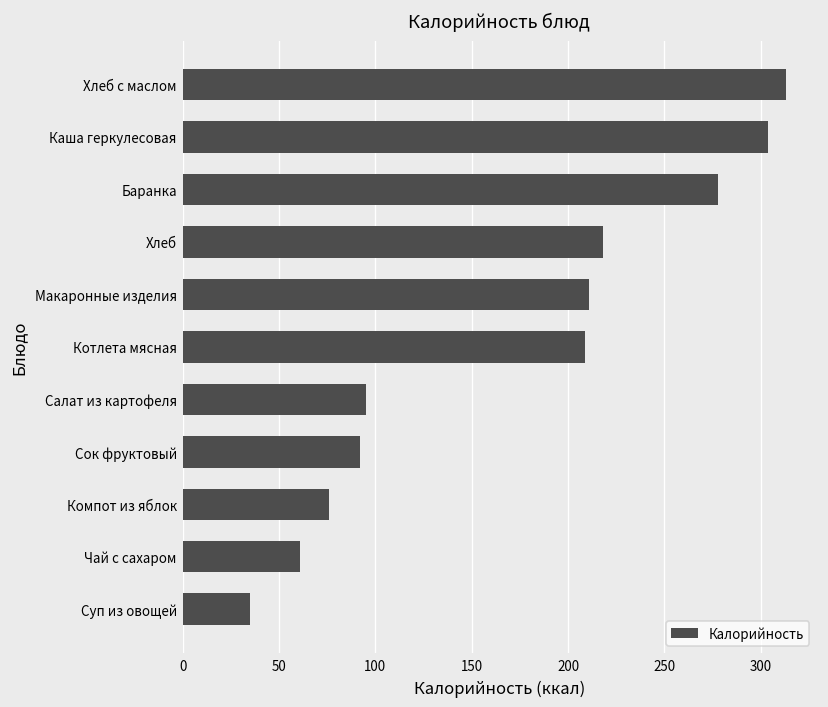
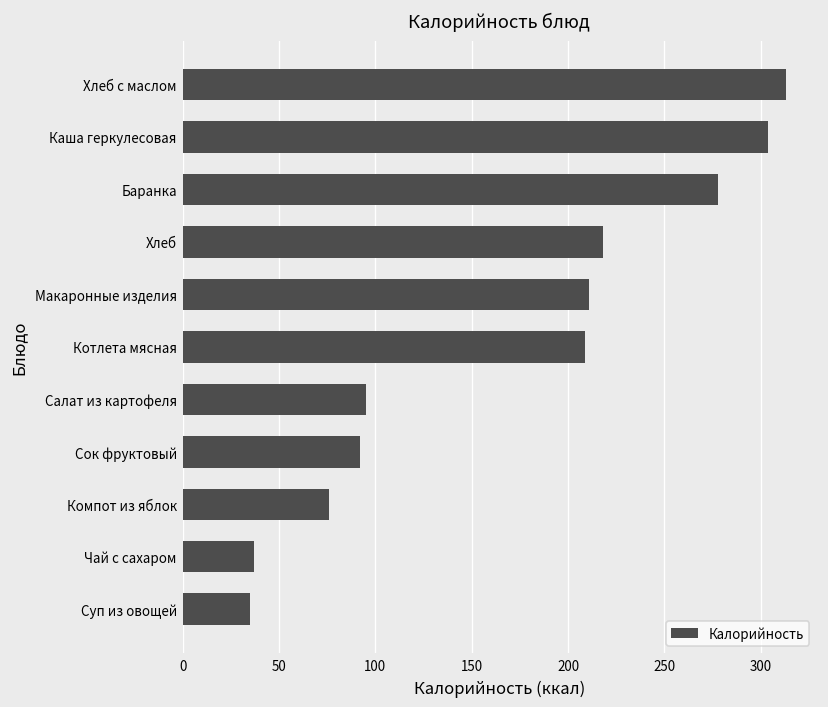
Чай с сахаром: 61 -> 37
